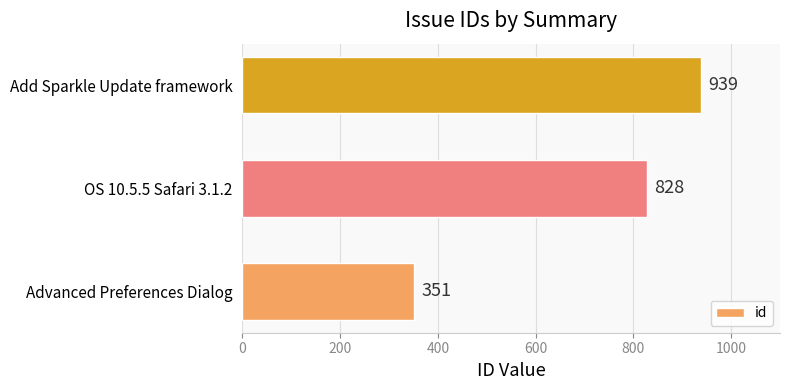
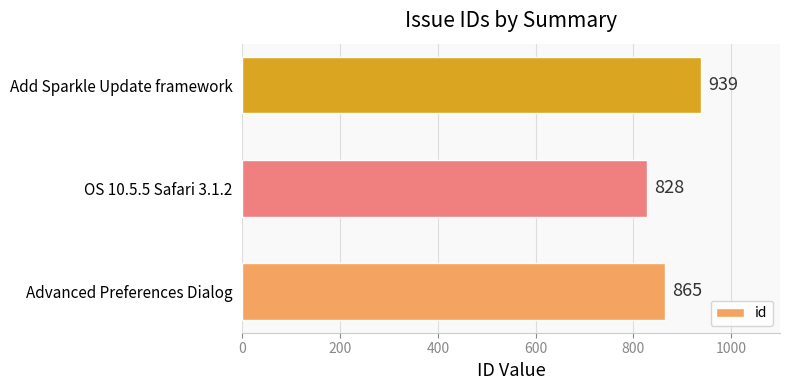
Advanced Preferences Dialog: 351 -> 865
